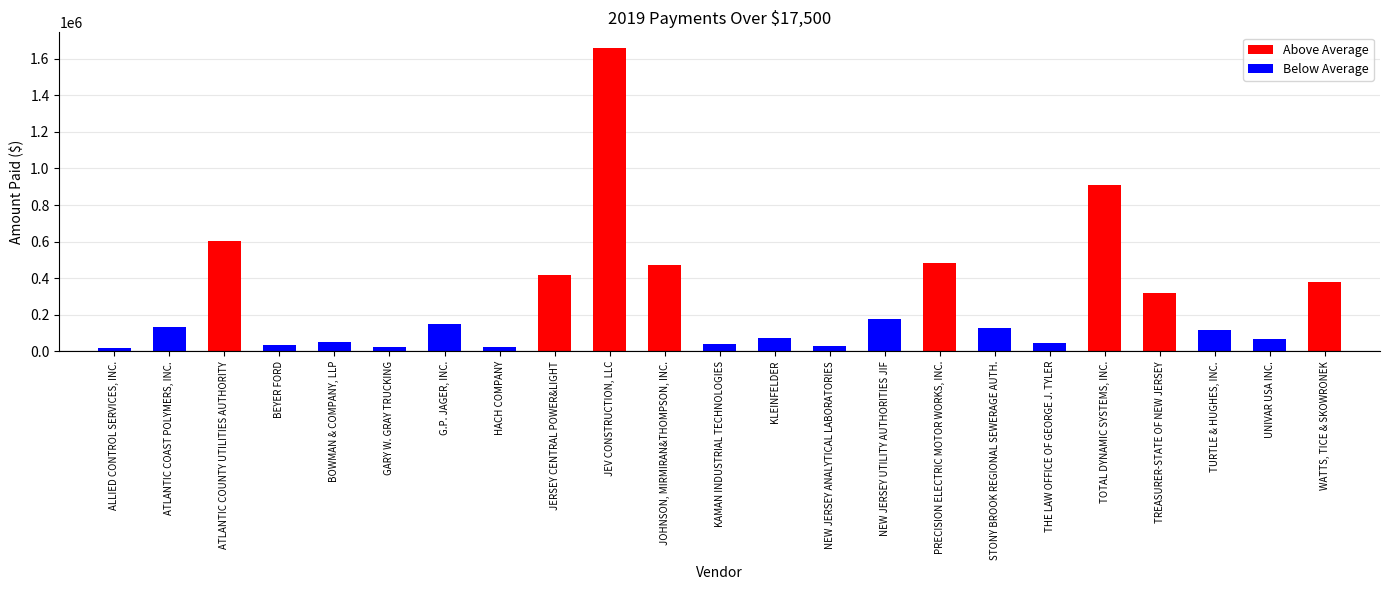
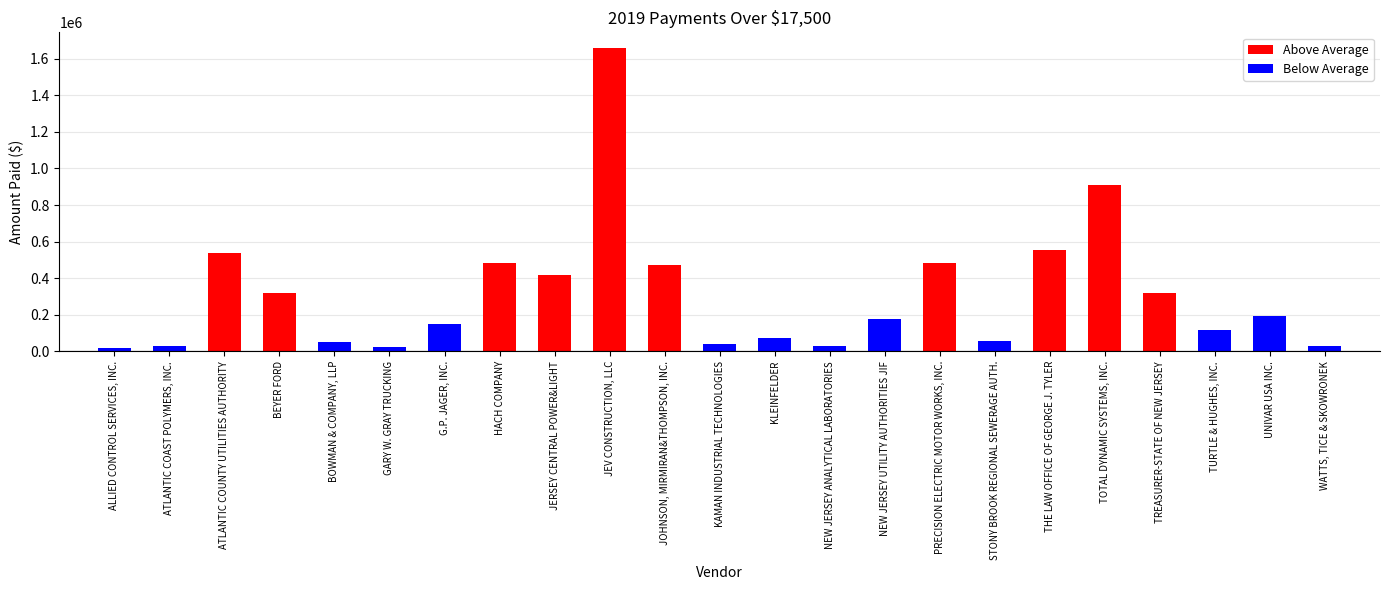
ATLANTIC COAST POLYMERS, INC.: 130000 -> 30000
ATLANTIC COUNTY UTILITIES AUTHORITY: 600000 -> 540000
BEYER FORD: 40000 -> 320000
HACH COMPANY: 20000 -> 480000
STONY BROOK REGIONAL SEWERAGE AUTH.: 130000 -> 60000
THE LAW OFFICE OF GEORGE J. TYLER: 40000 -> 560000
UNIVAR USA INC.: 70000 -> 200000
WATTS, TICE & SKOWRONEK: 380000 -> 30000
